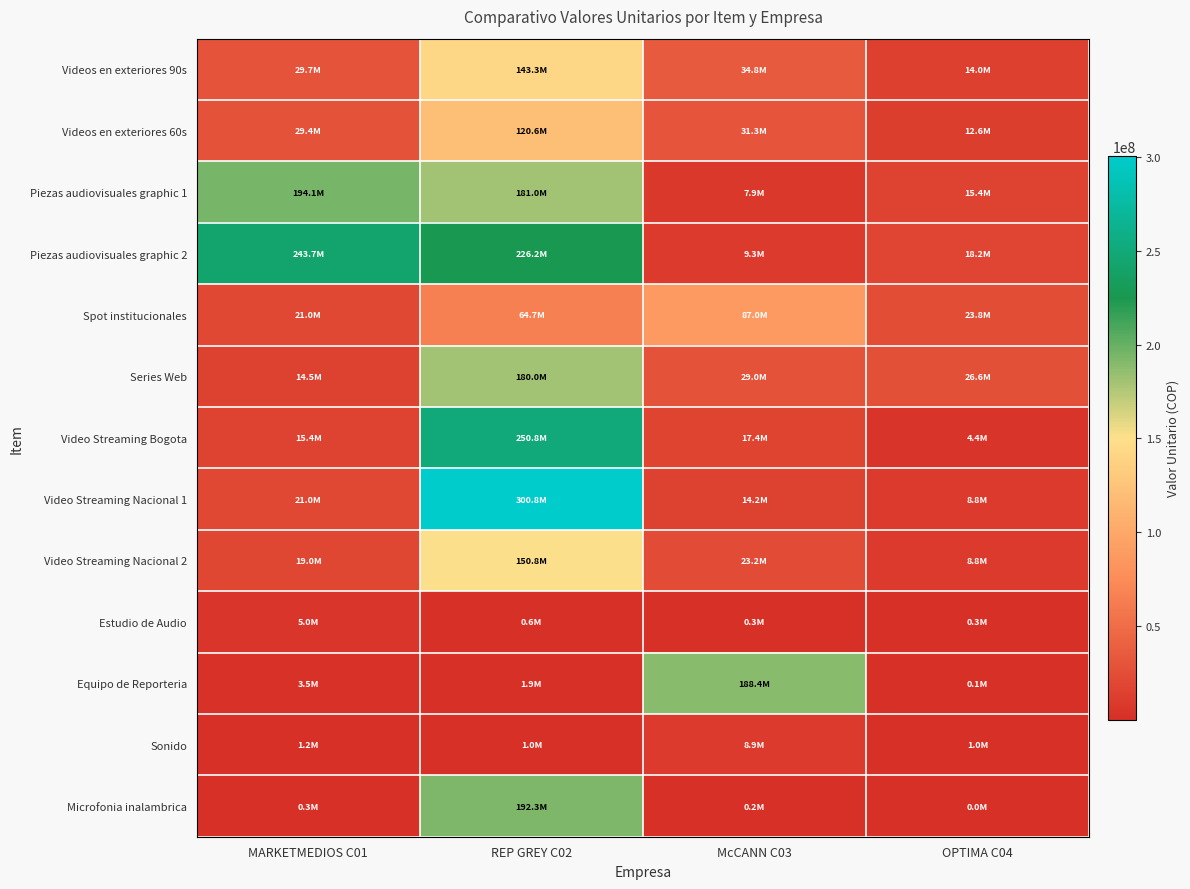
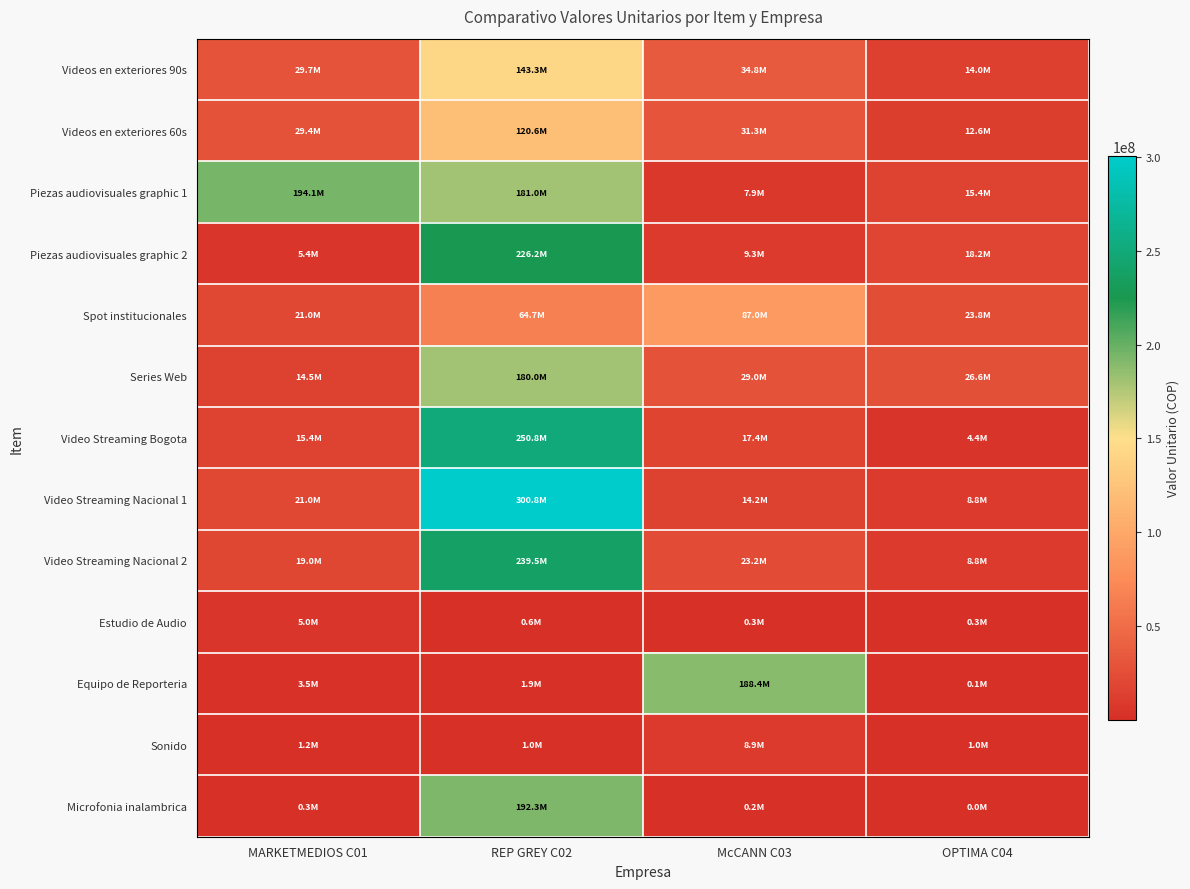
Piezas audiovisuales graphic 2, MARKETMEDIOS C01: 243.7M -> 5.4M
Video Streaming Nacional 2, REP GREY C02: 150.8M -> 239.5M
